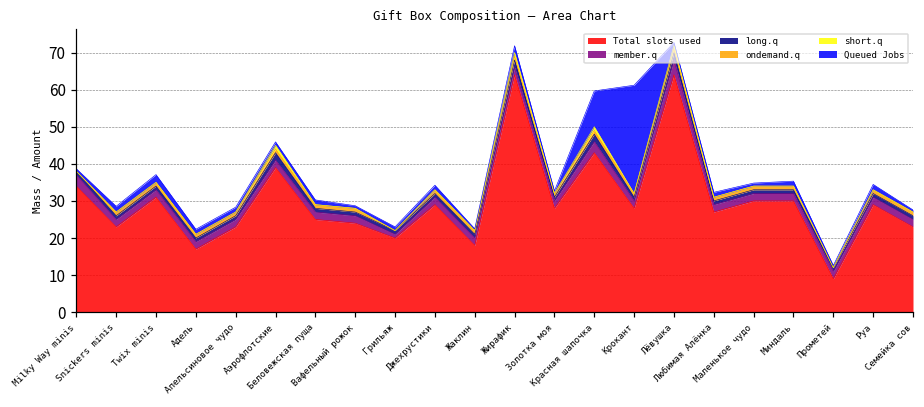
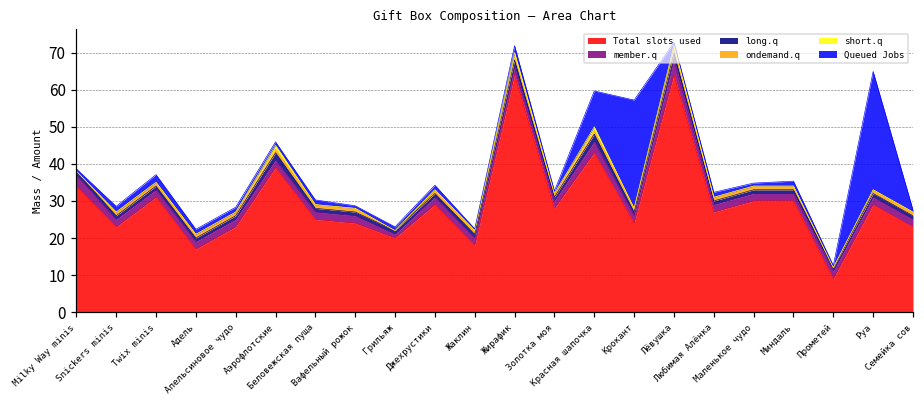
Total slots used, Крокант: 28 -> 24
Queued Jobs, Руа: 1 -> 32
